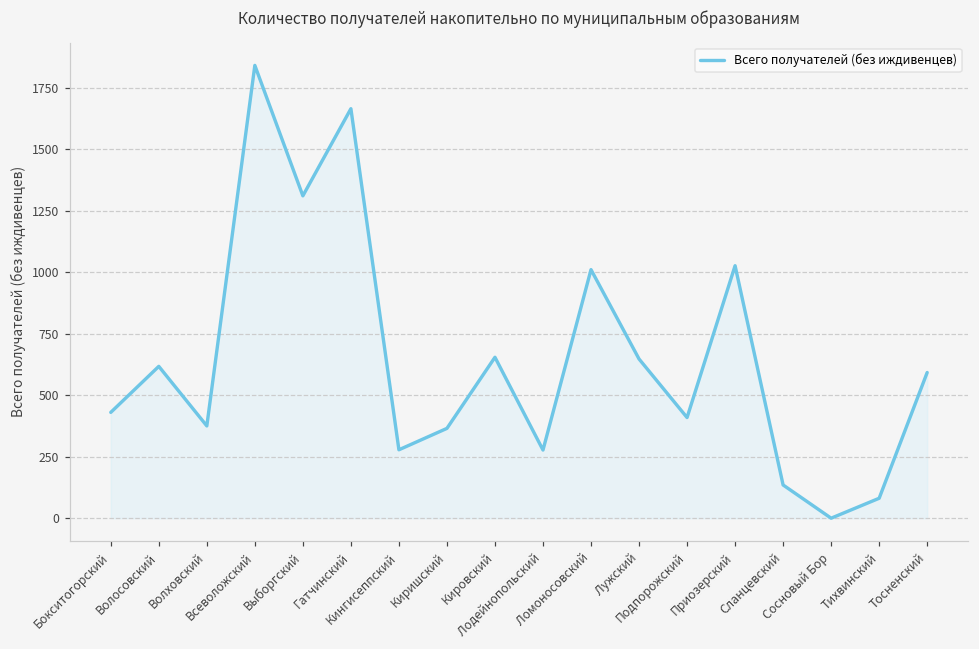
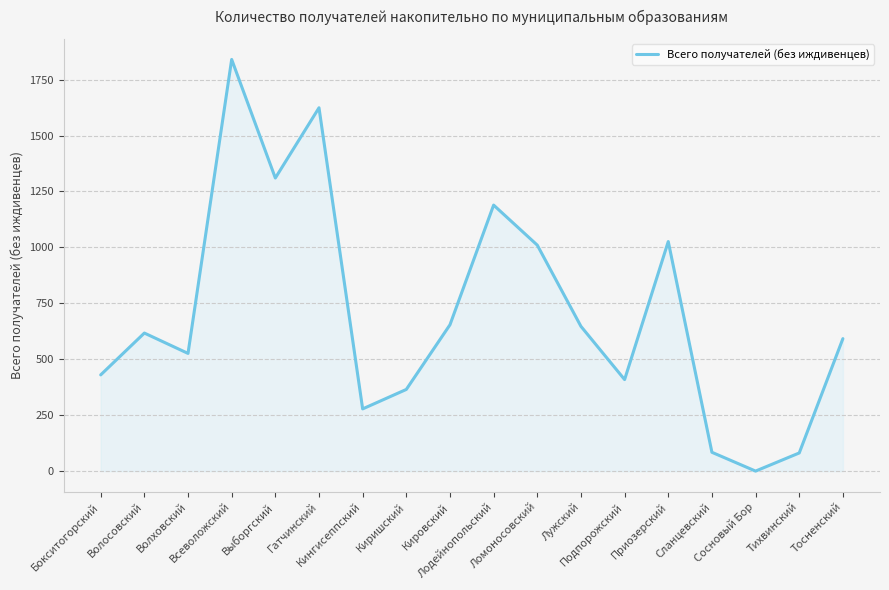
Волховский: 380 -> 530
Гатчинский: 1660 -> 1620
Лодейнопольский: 280 -> 1190
Сланцевский: 140 -> 80
